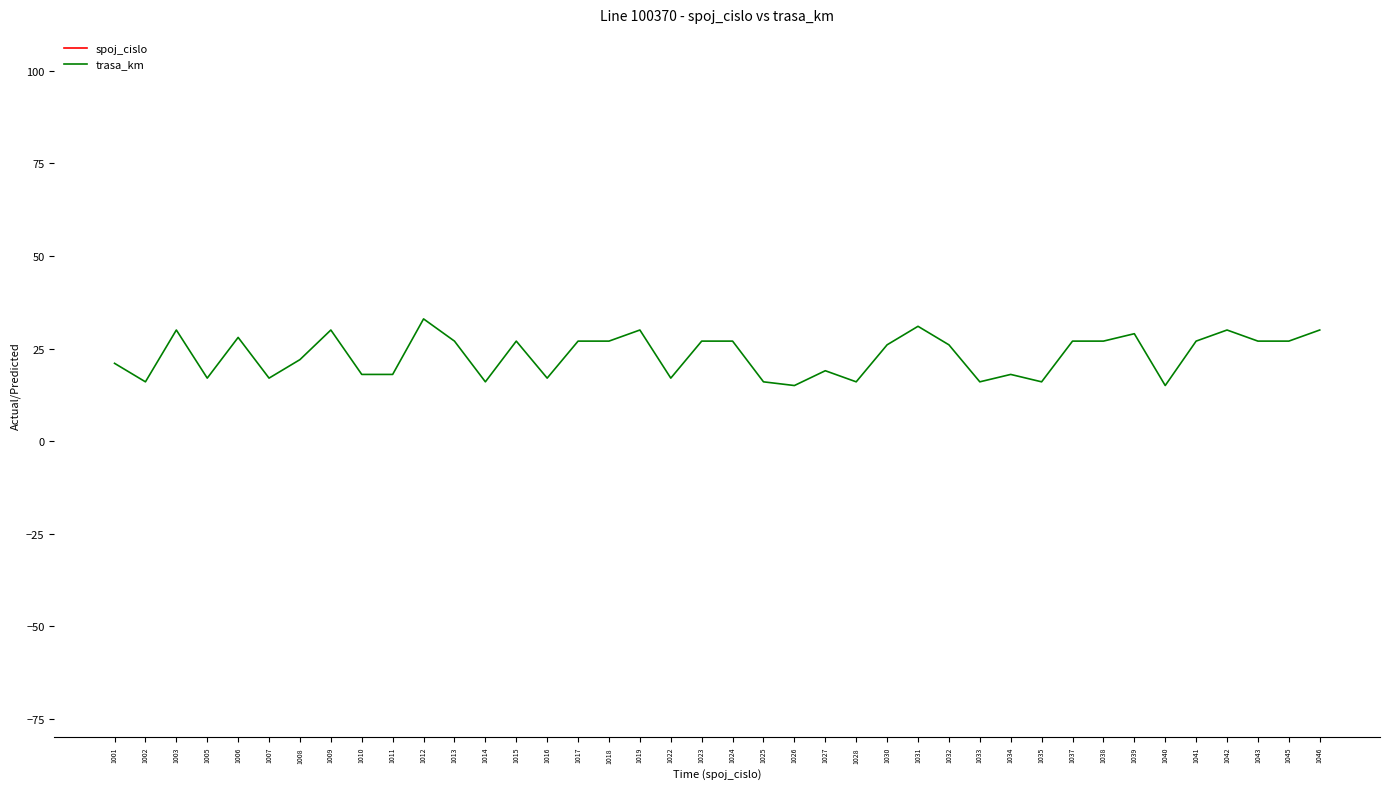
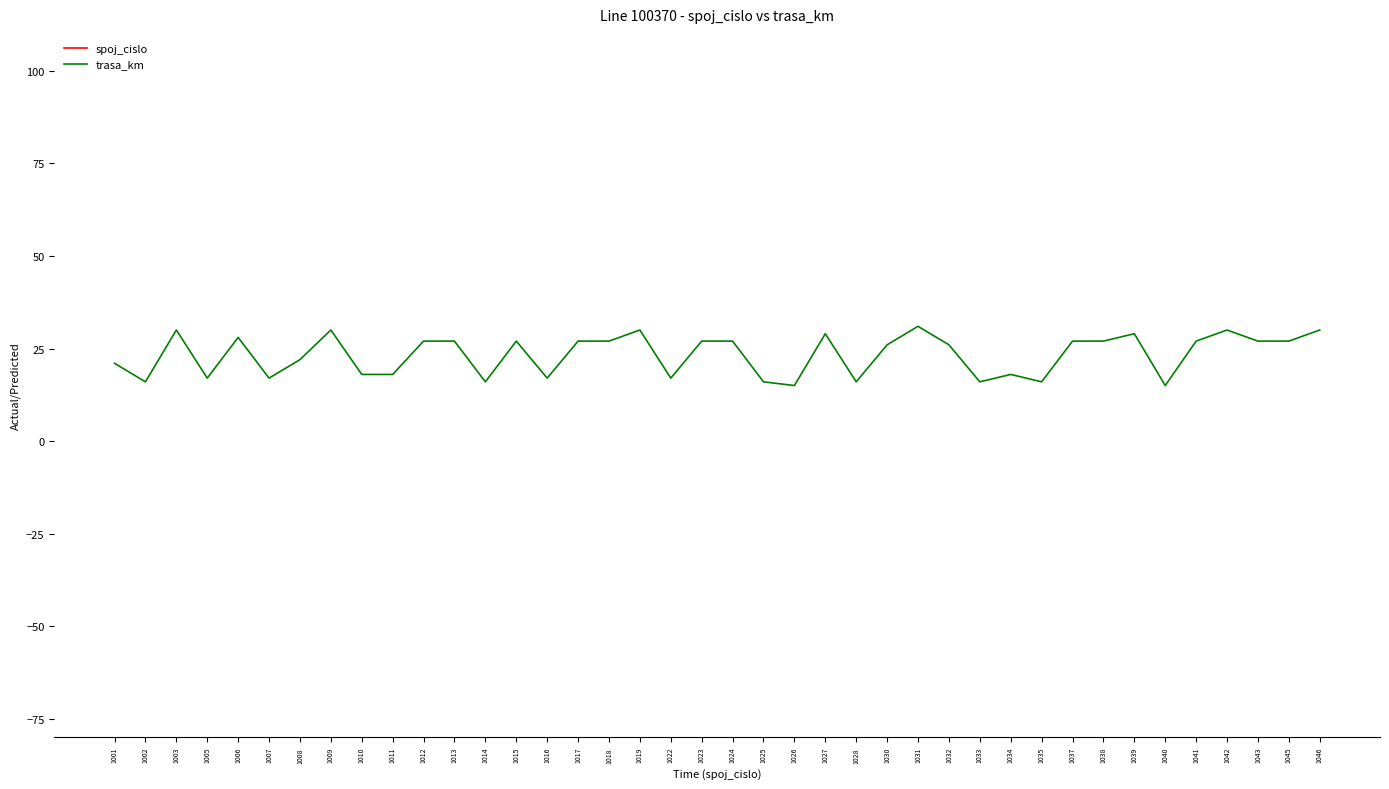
trasa_km, 1012: 33 -> 27
trasa_km, 1027: 19 -> 29
